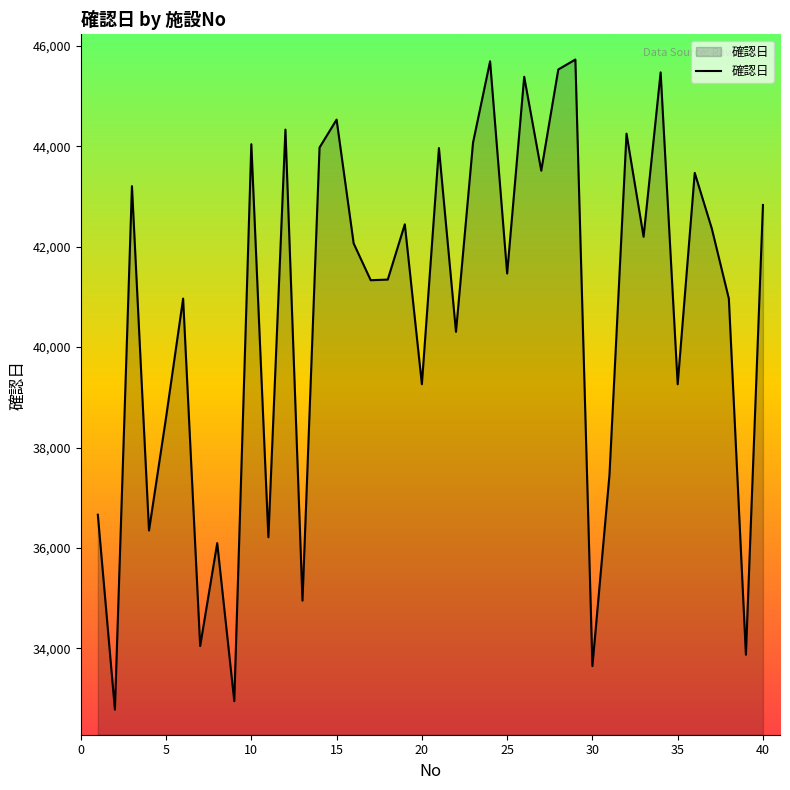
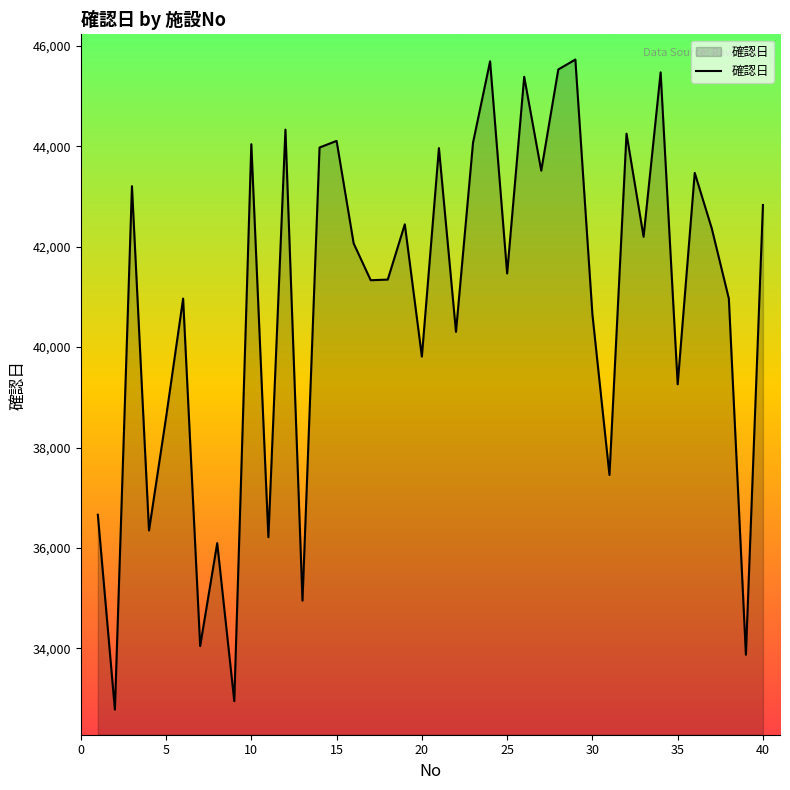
15: 44,500 -> 44,100
20: 39,300 -> 39,800
30: 33,600 -> 40,700
